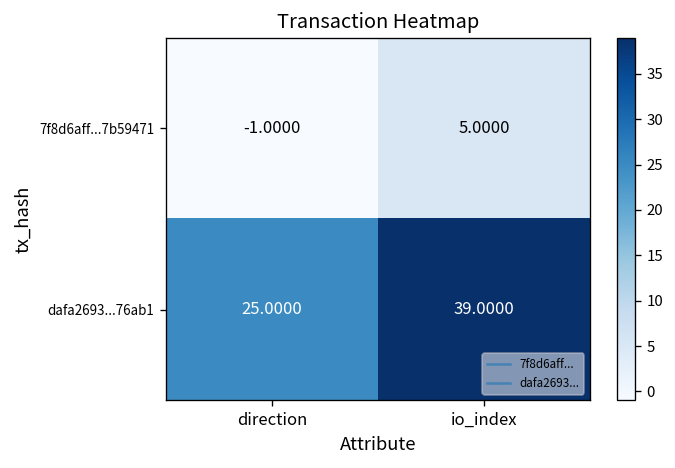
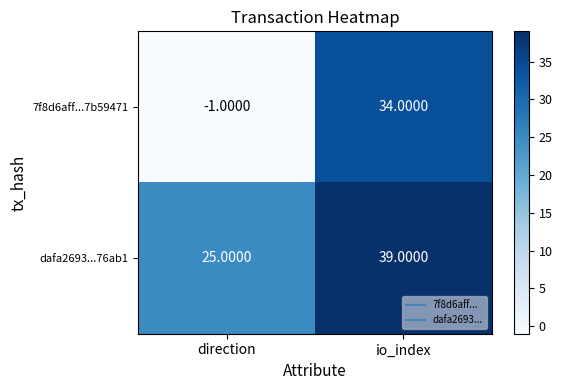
7f8d6aff...7b59471, io_index: 5.0000 -> 34.0000
